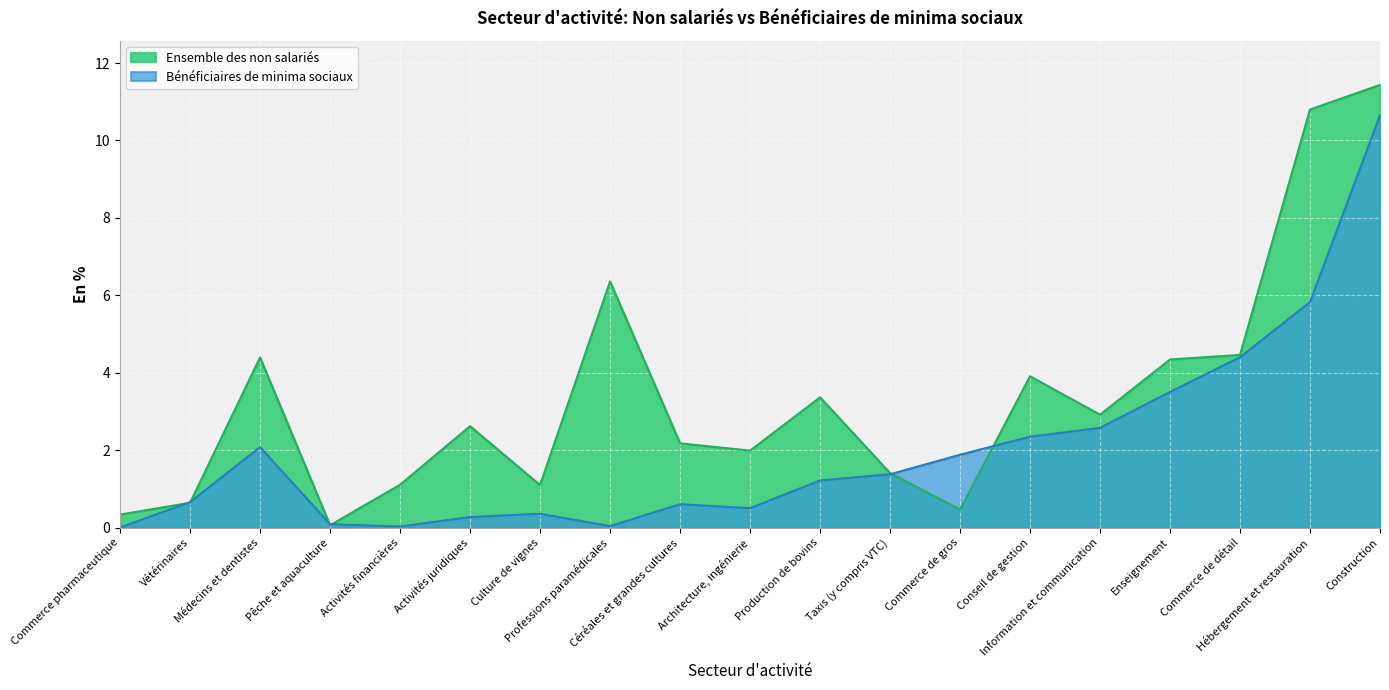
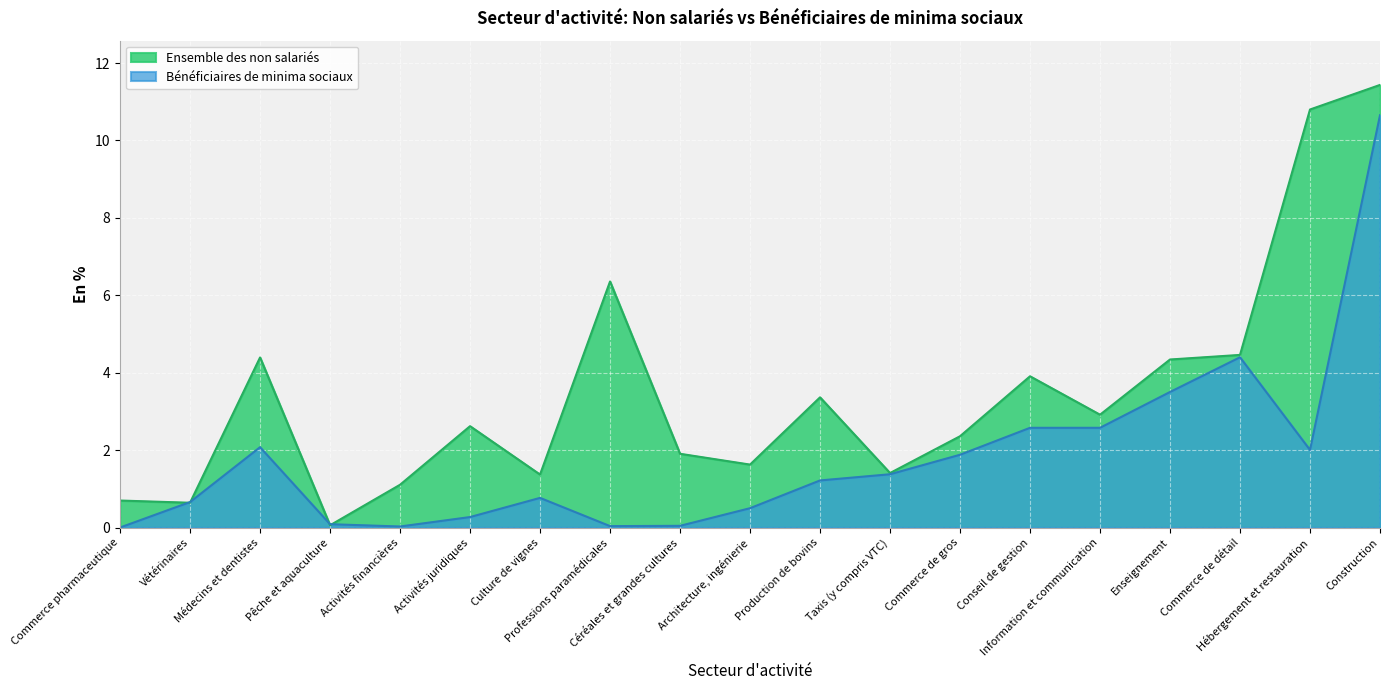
Ensemble des non salariés, Commerce pharmaceutique: 0.3 -> 0.7
Ensemble des non salariés, Culture de vignes: 1.1 -> 1.4
Bénéficiaires de minima sociaux, Culture de vignes: 0.4 -> 0.8
Ensemble des non salariés, Céréales et grandes cultures: 2.2 -> 1.9
Bénéficiaires de minima sociaux, Céréales et grandes cultures: 0.6 -> 0.0
Ensemble des non salariés, Architecture, ingénierie: 2.0 -> 1.6
Ensemble des non salariés, Commerce de gros: 0.5 -> 2.4
Bénéficiaires de minima sociaux, Conseil de gestion: 2.3 -> 2.6
Bénéficiaires de minima sociaux, Hébergement et restauration: 5.8 -> 2.0
